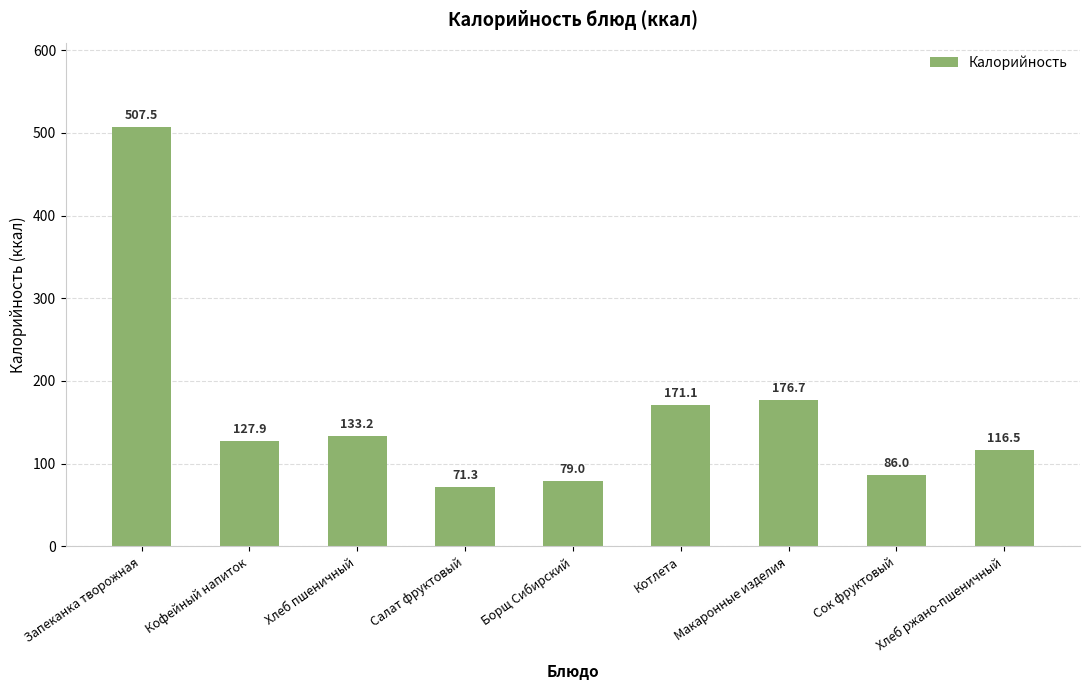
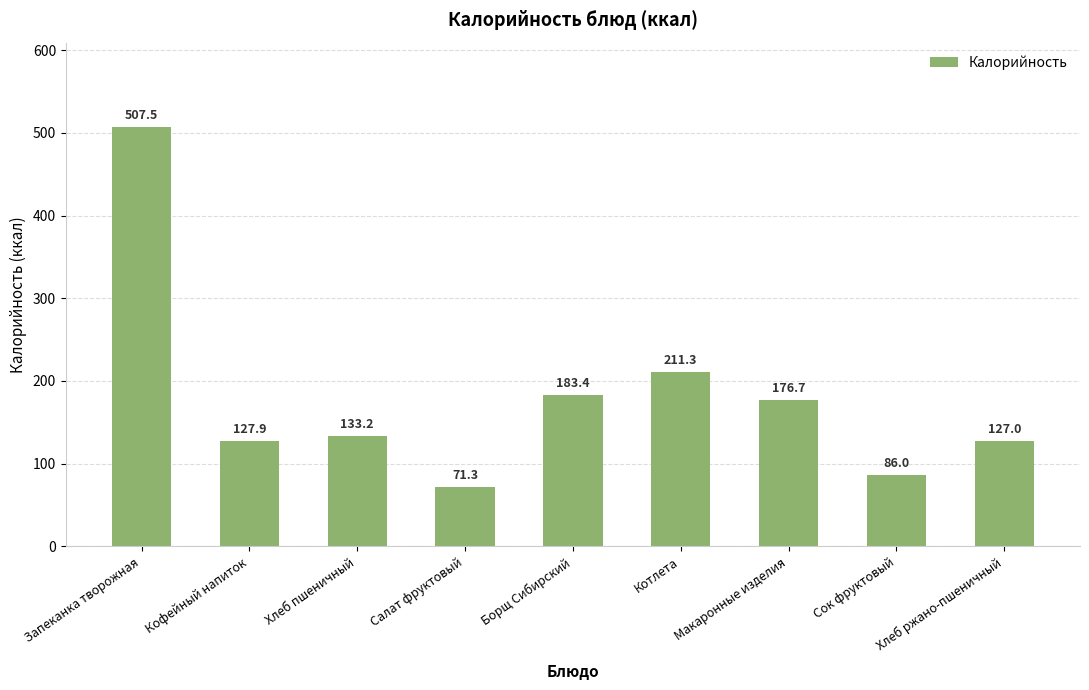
Борщ Сибирский: 79.0 -> 183.4
Котлета: 171.1 -> 211.3
Хлеб ржано-пшеничный: 116.5 -> 127.0
